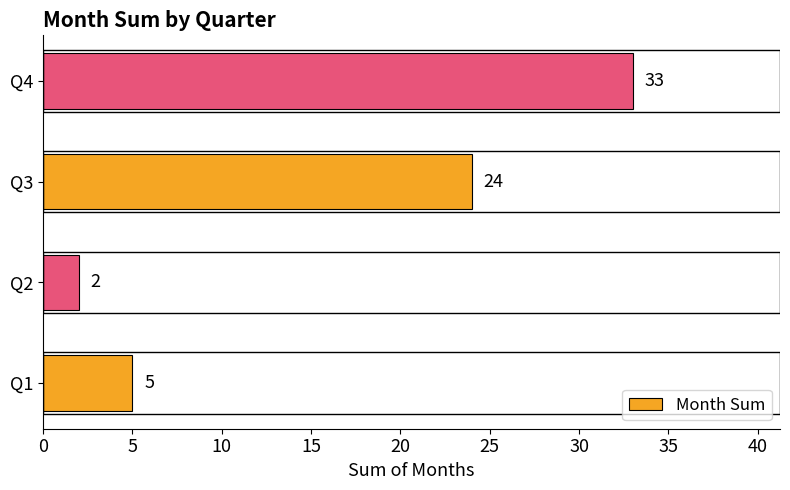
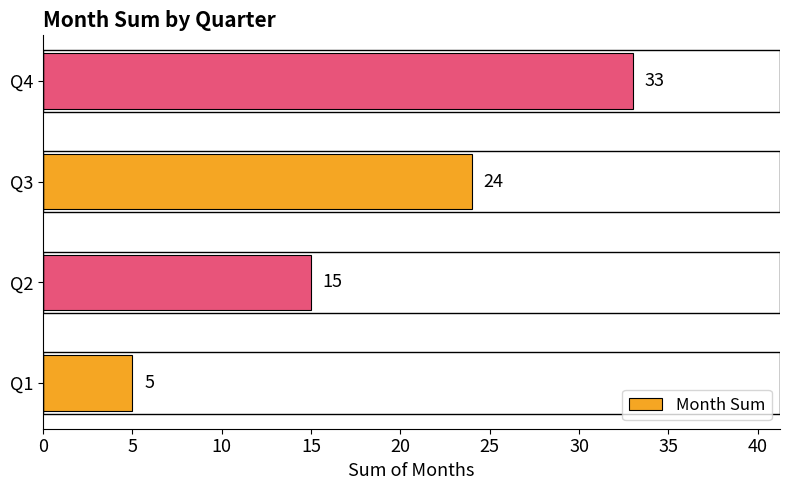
Q2: 2 -> 15
